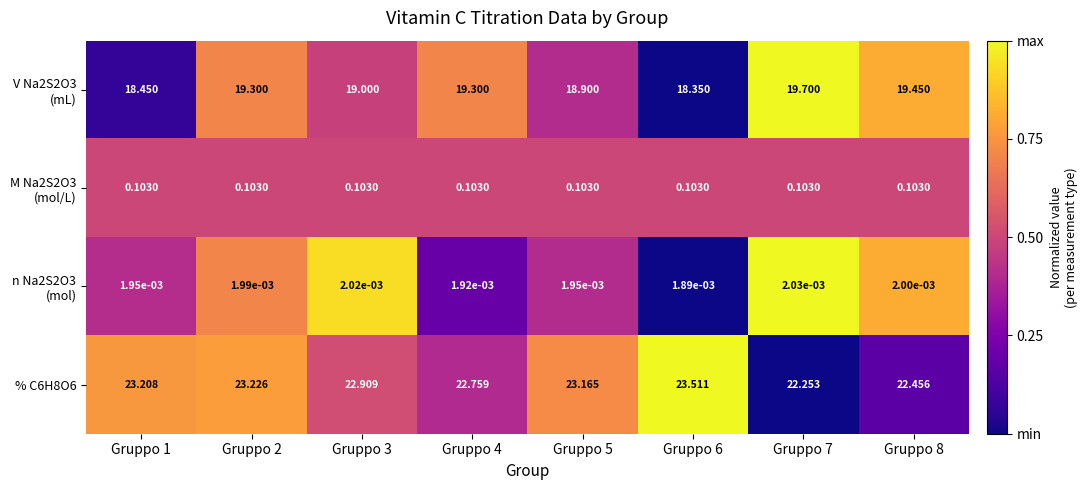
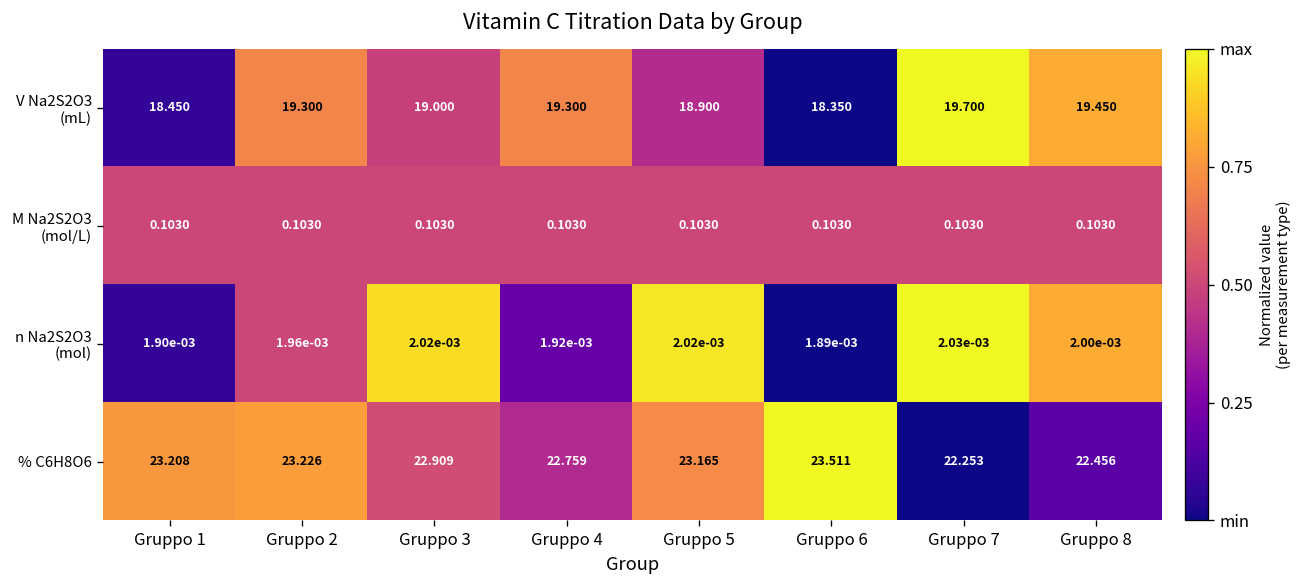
n Na2S2O3 (mol), Gruppo 1: 1.95e-03 -> 1.90e-03
n Na2S2O3 (mol), Gruppo 2: 1.99e-03 -> 1.96e-03
n Na2S2O3 (mol), Gruppo 5: 1.95e-03 -> 2.02e-03
